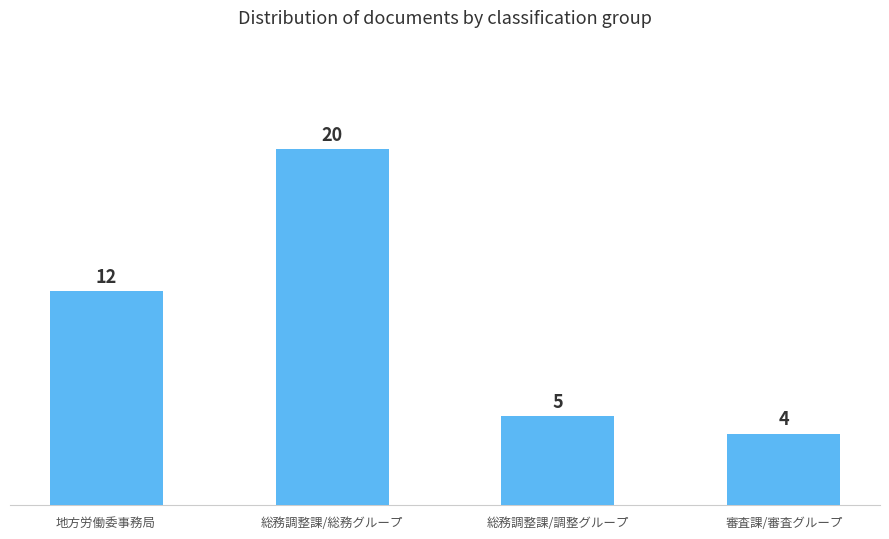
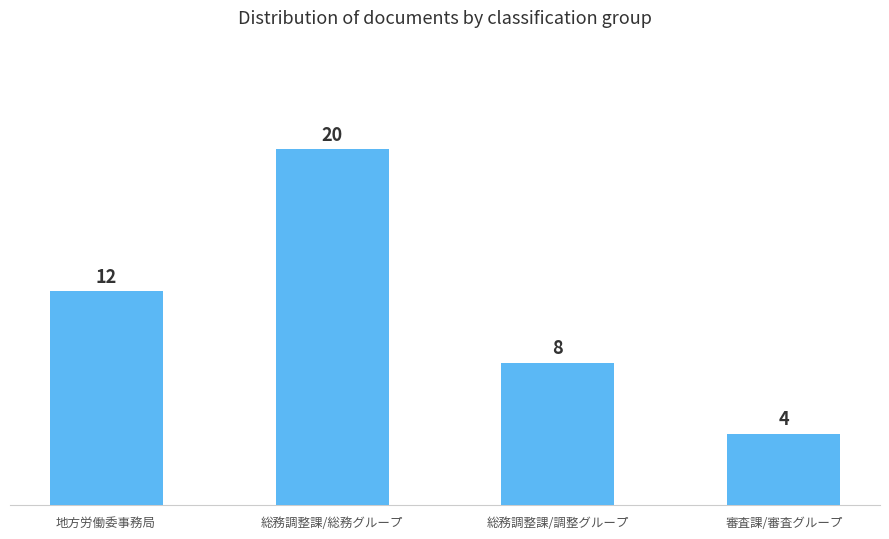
総務調整課/調整グループ: 5 -> 8
